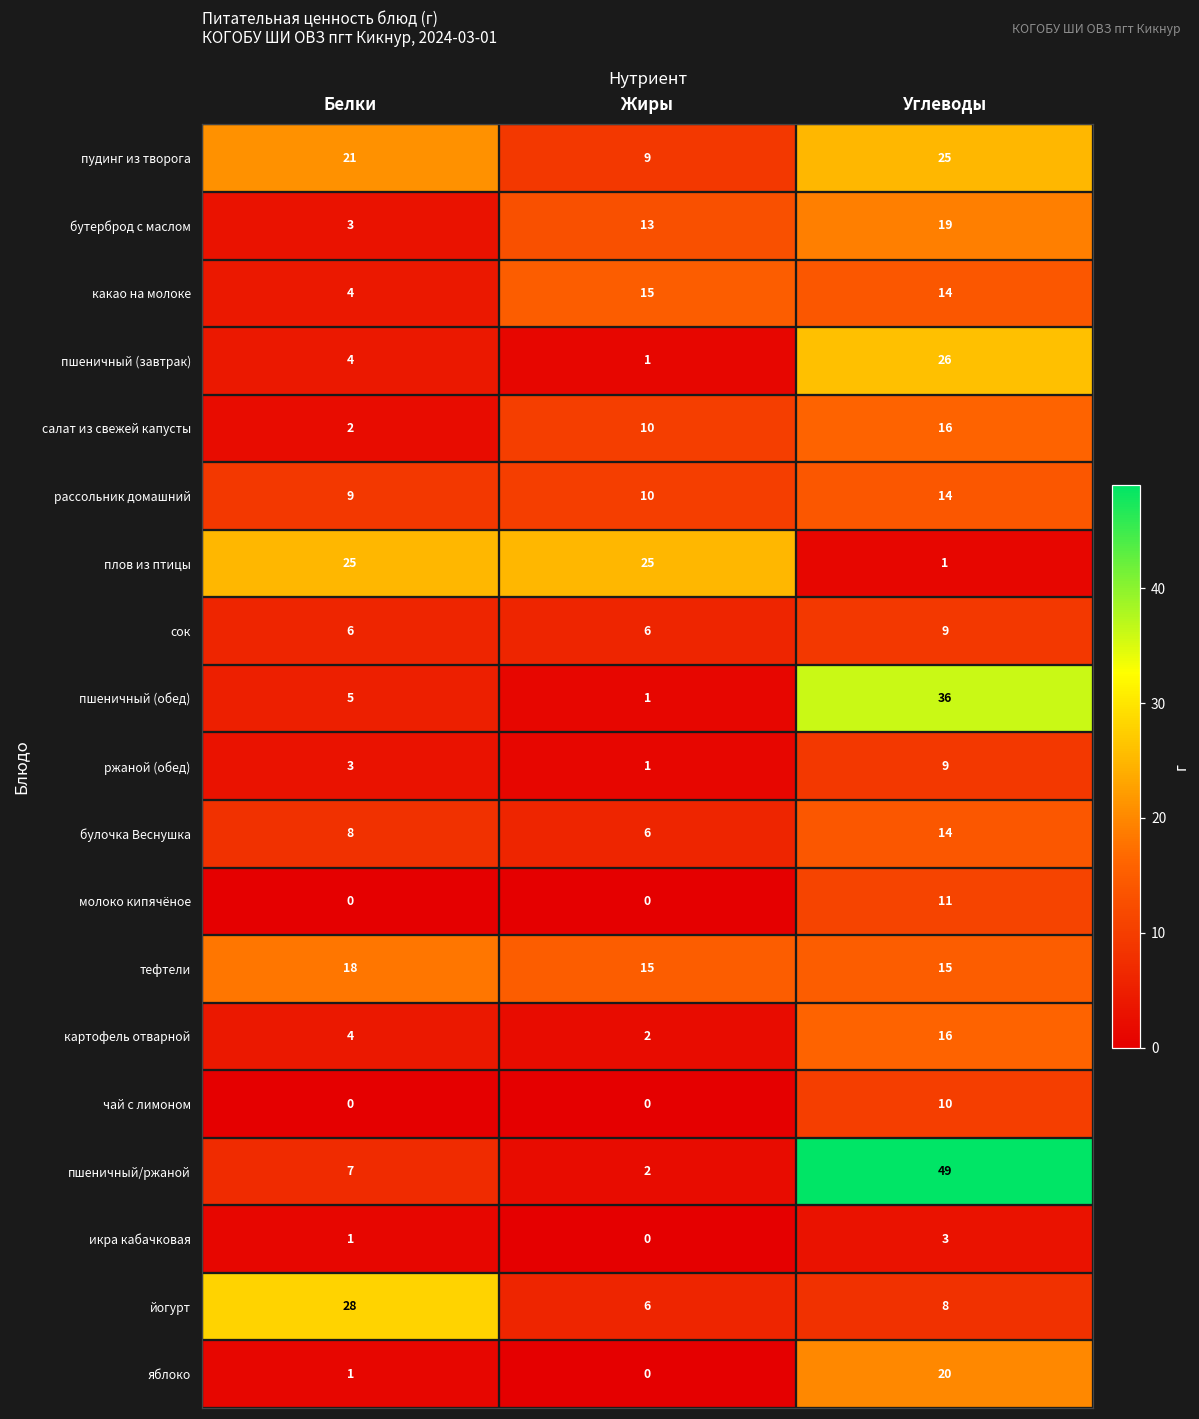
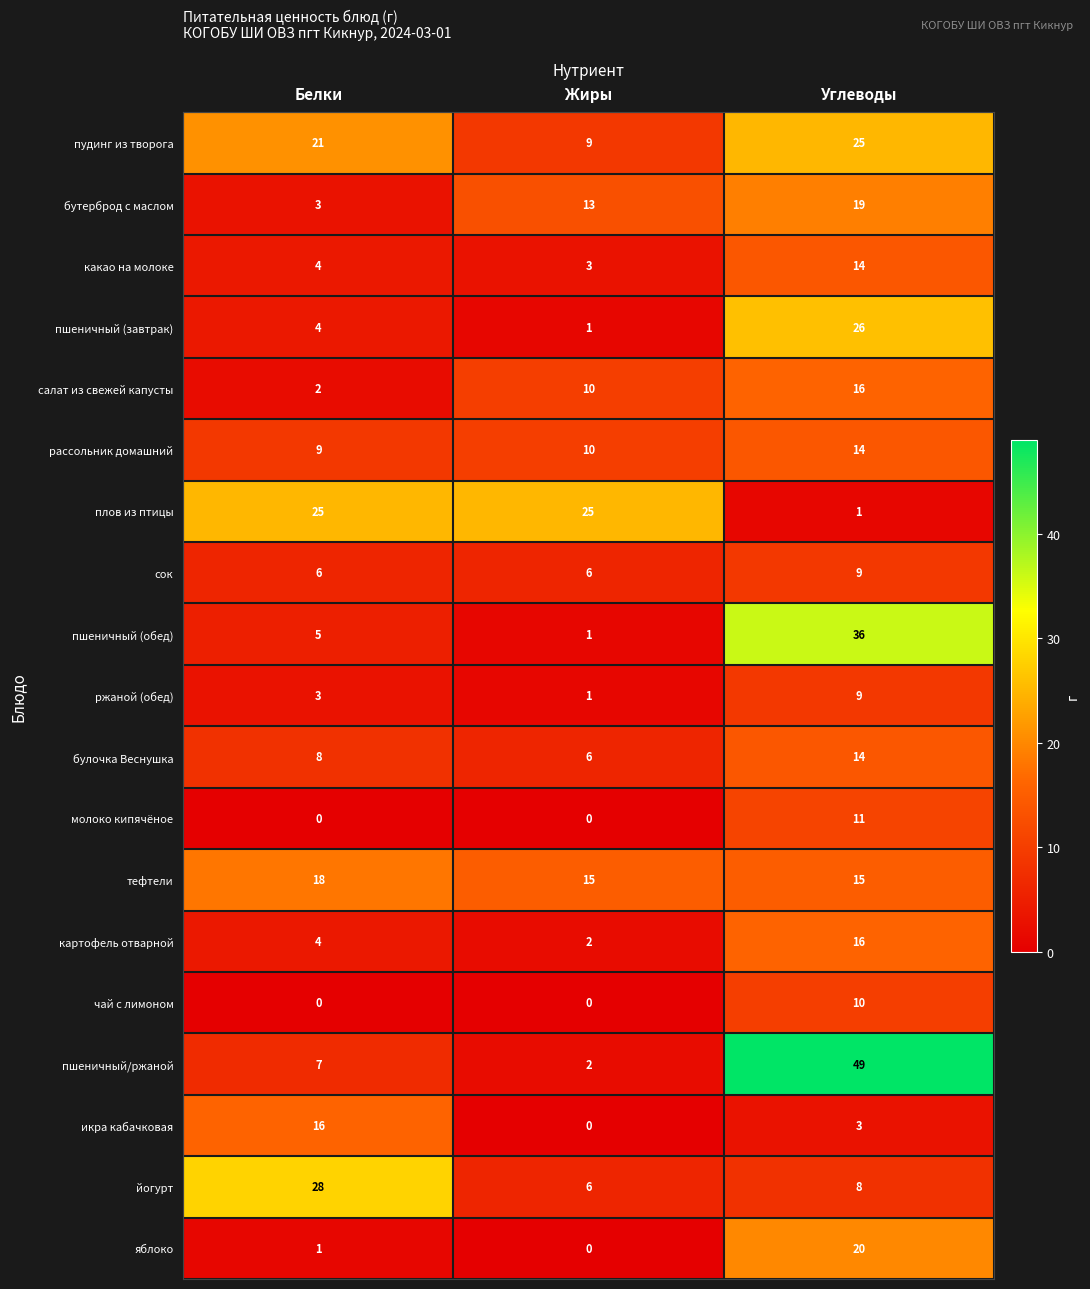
какао на молоке, Жиры: 15 -> 3
икра кабачковая, Белки: 1 -> 16
